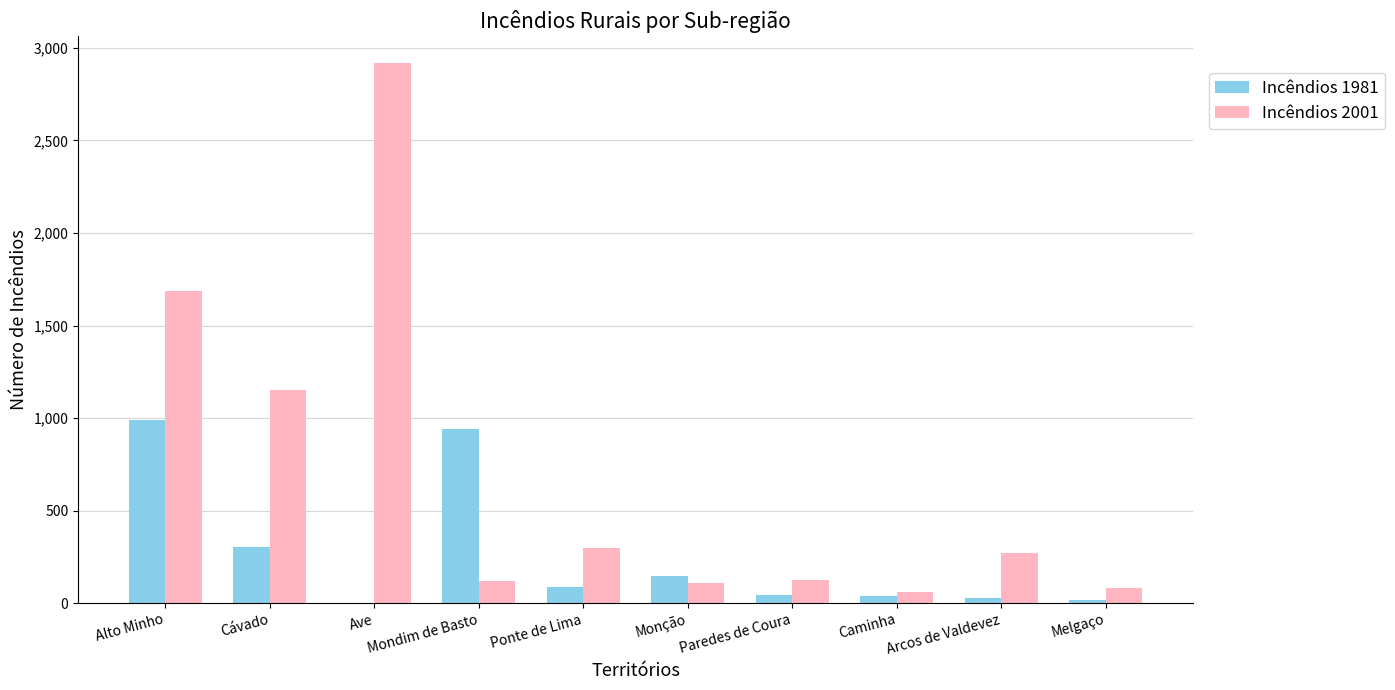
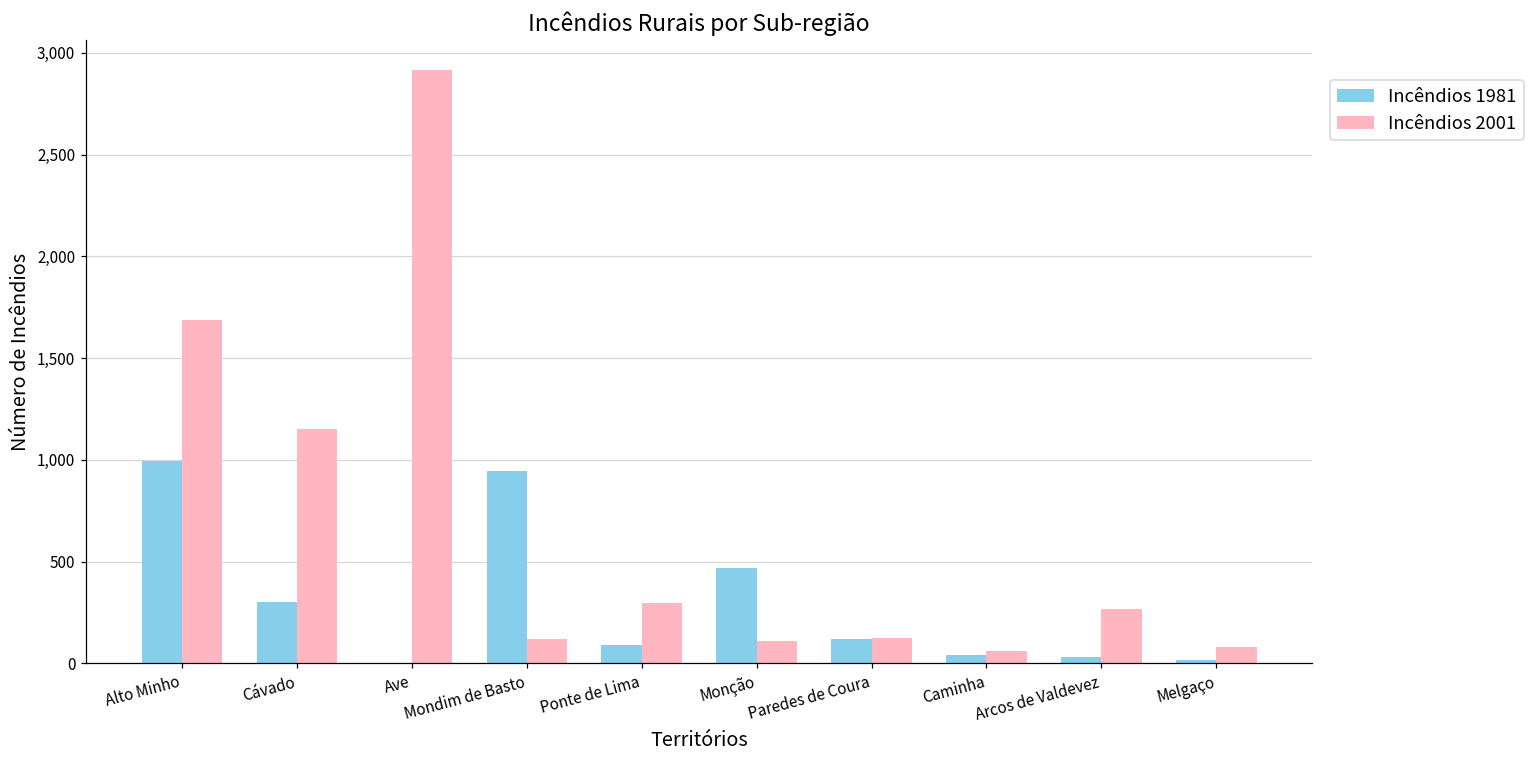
Incêndios 1981, Monção: 140 -> 470
Incêndios 1981, Paredes de Coura: 50 -> 120
